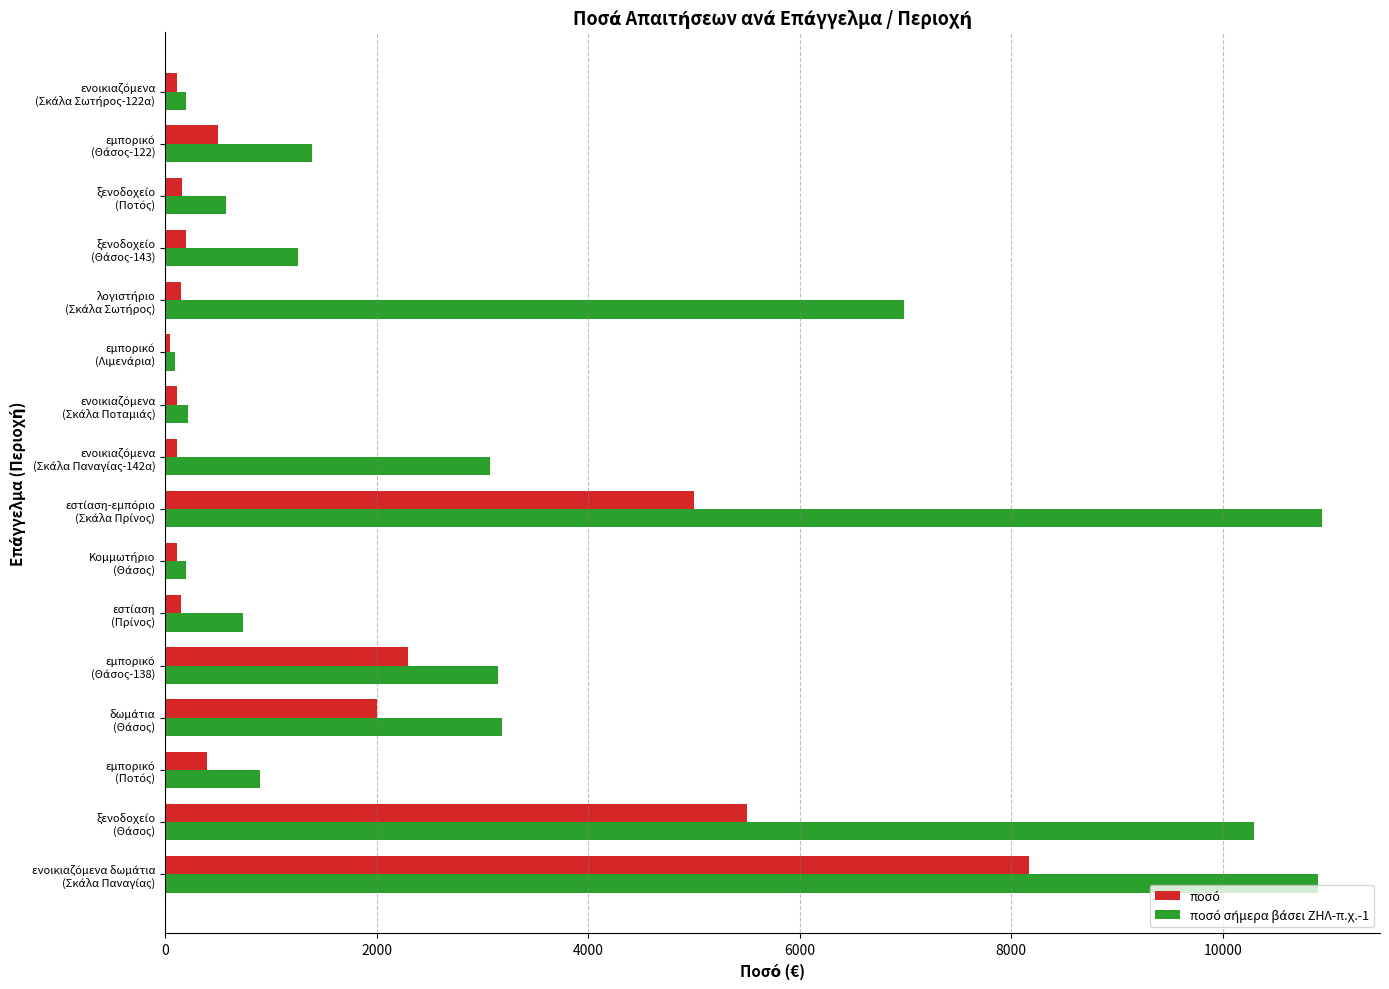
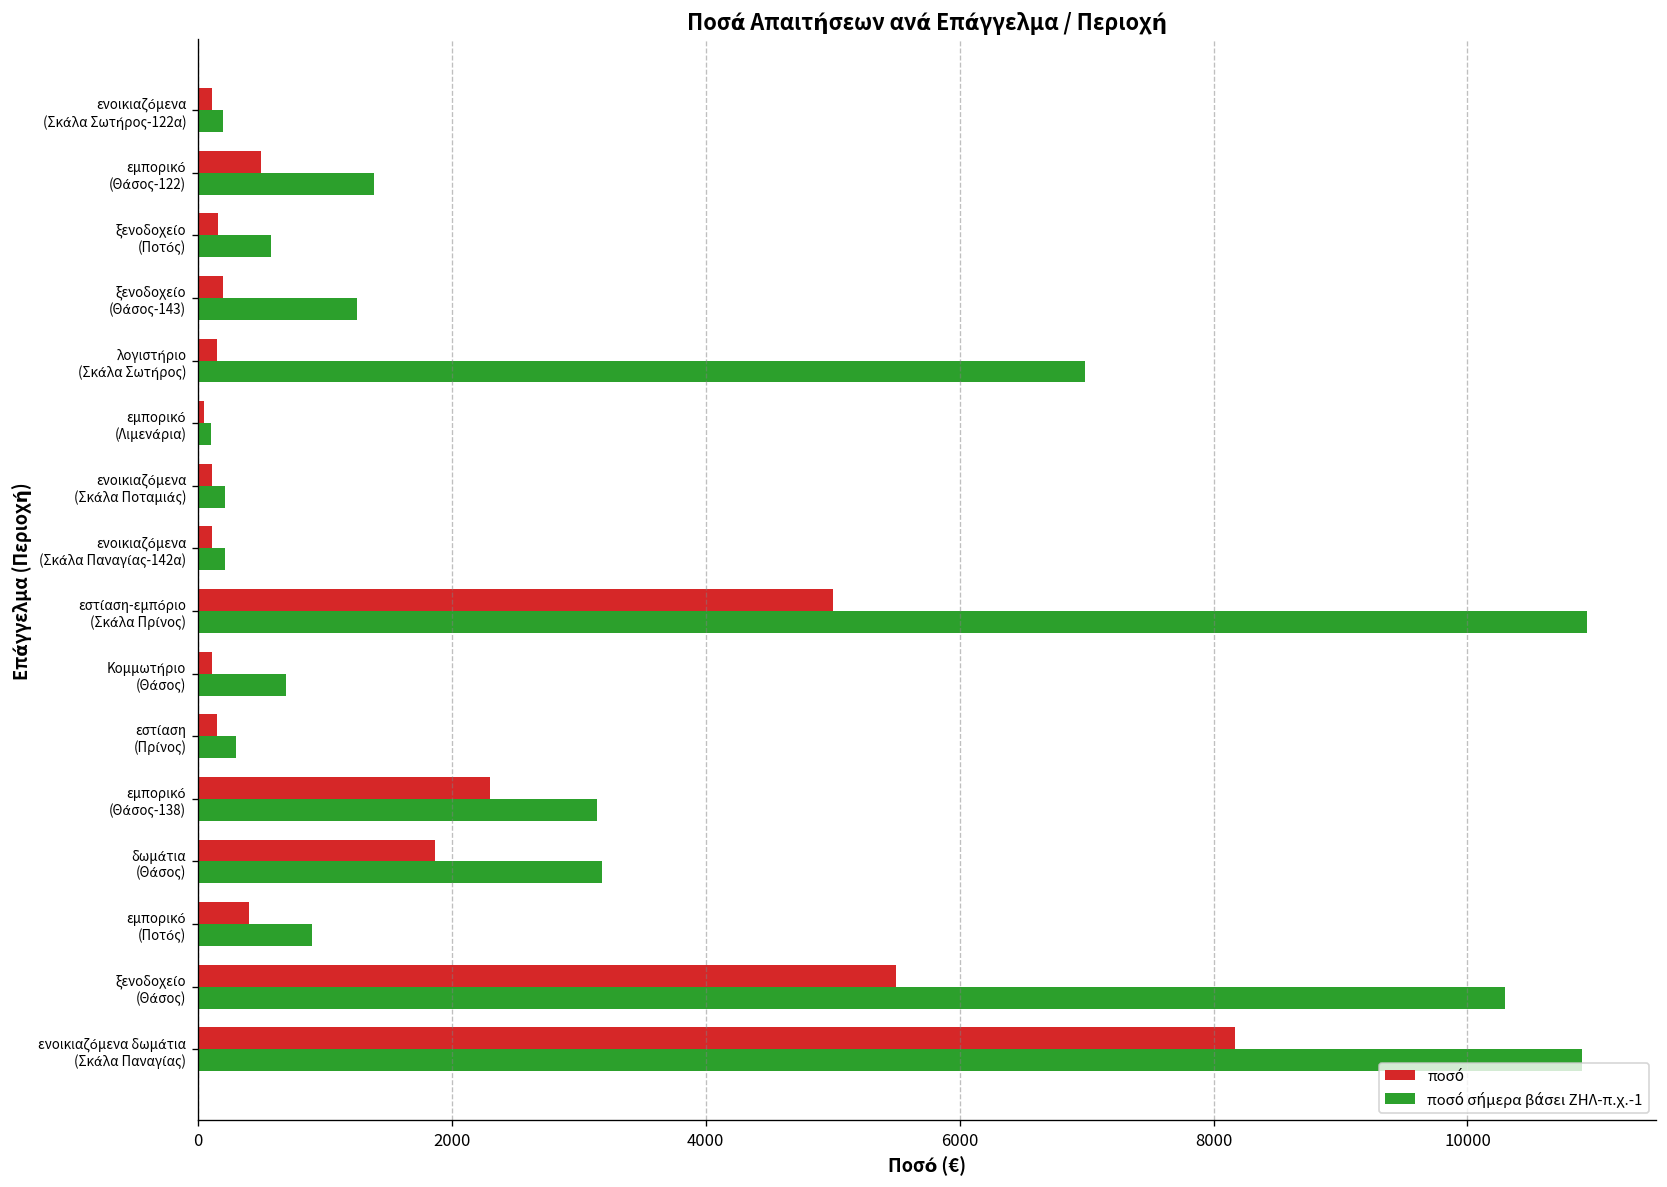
ποσό σήμερα βάσει ΖΗΛ-π.χ.-1, ενοικιαζόμενα (Σκάλα Παναγίας-142α): 3080 -> 210
ποσό σήμερα βάσει ΖΗΛ-π.χ.-1, Κομμωτήριο (Θάσος): 200 -> 690
ποσό σήμερα βάσει ΖΗΛ-π.χ.-1, εστίαση (Πρίνος): 740 -> 300
ποσό, δωμάτια (Θάσος): 2000 -> 1870
